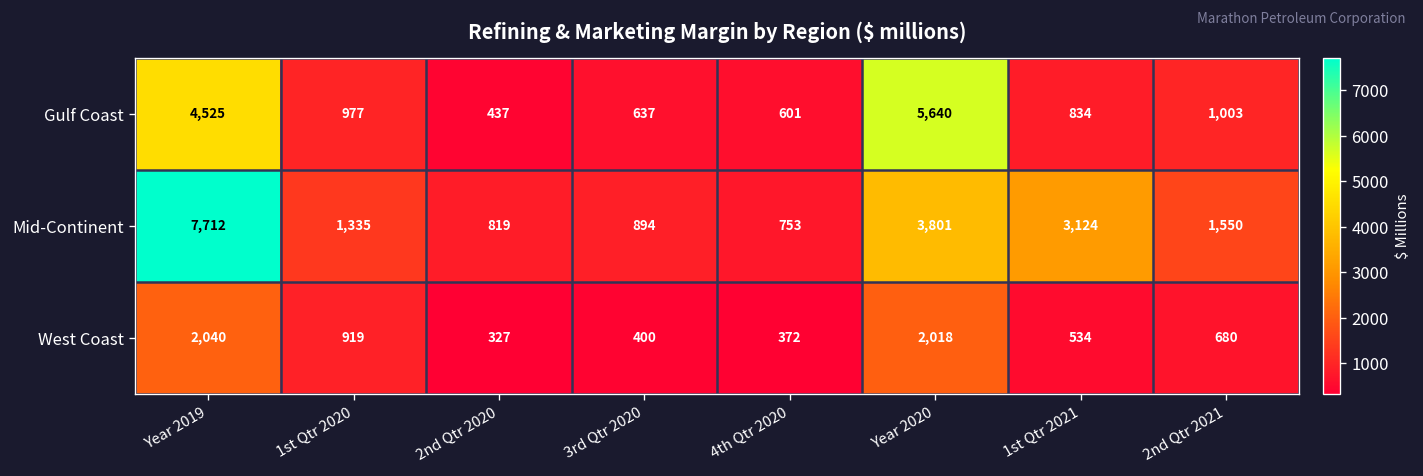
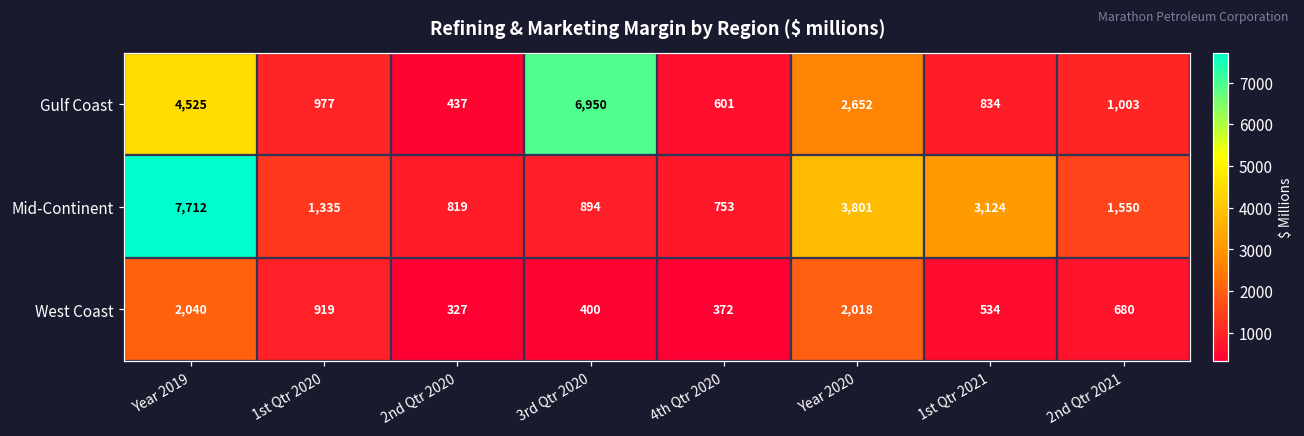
Gulf Coast, 3rd Qtr 2020: 637 -> 6,950
Gulf Coast, Year 2020: 5,640 -> 2,652
